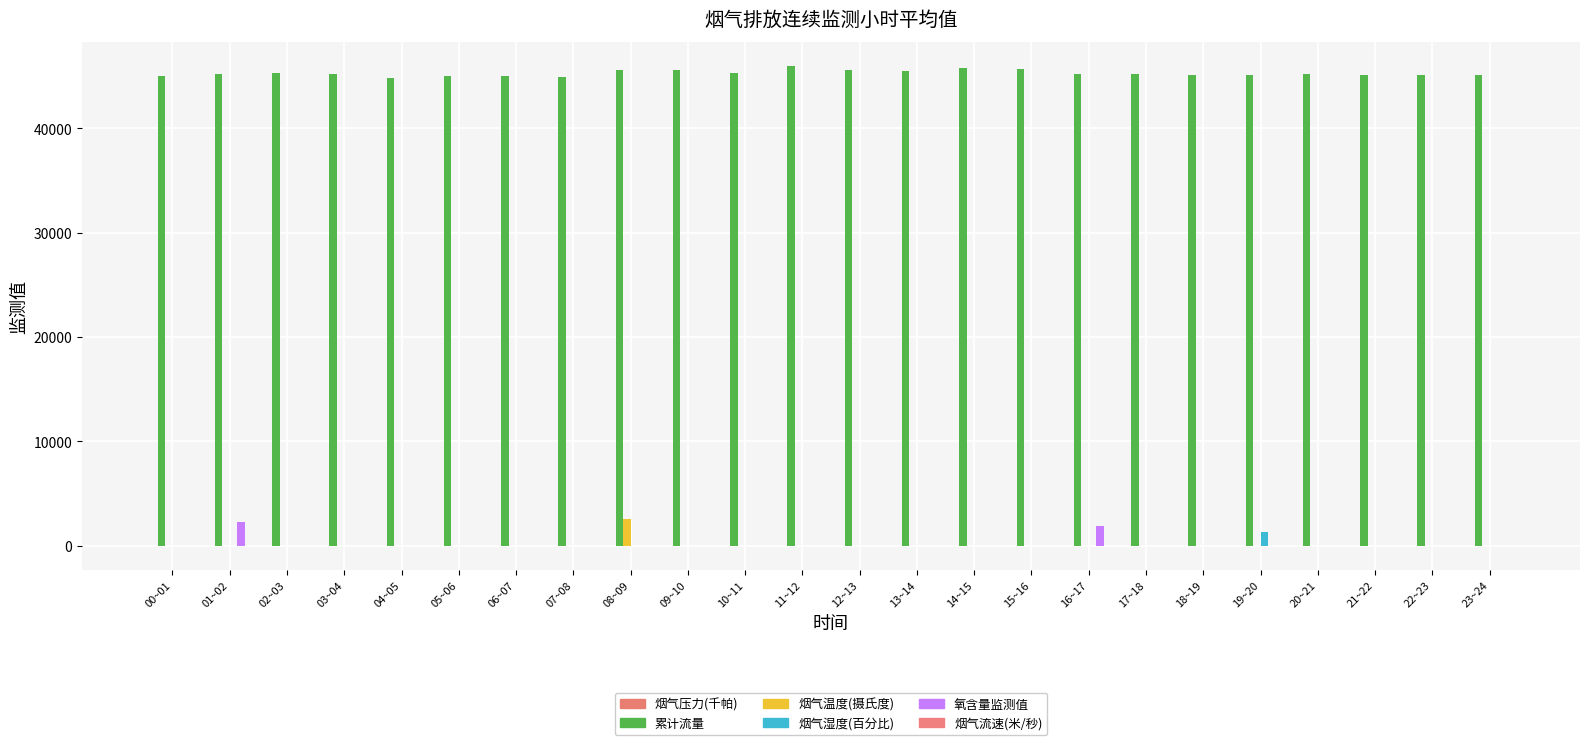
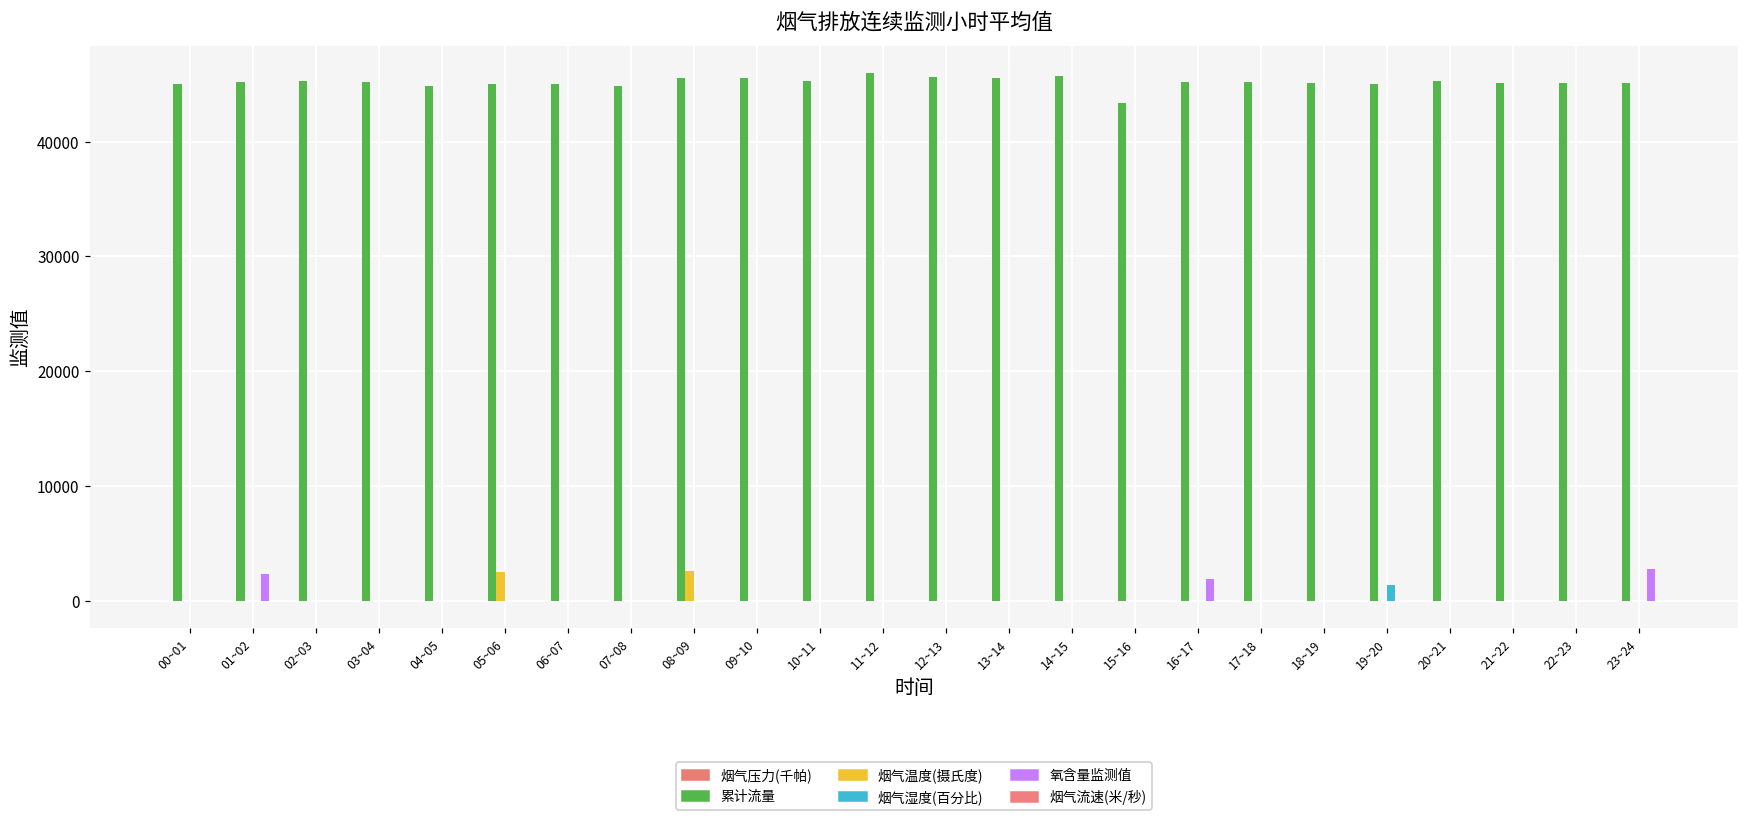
烟气温度(摄氏度), 05~06: 0 -> 2600
累计流量, 15~16: 45700 -> 43400
氧含量监测值, 23~24: 0 -> 2800
